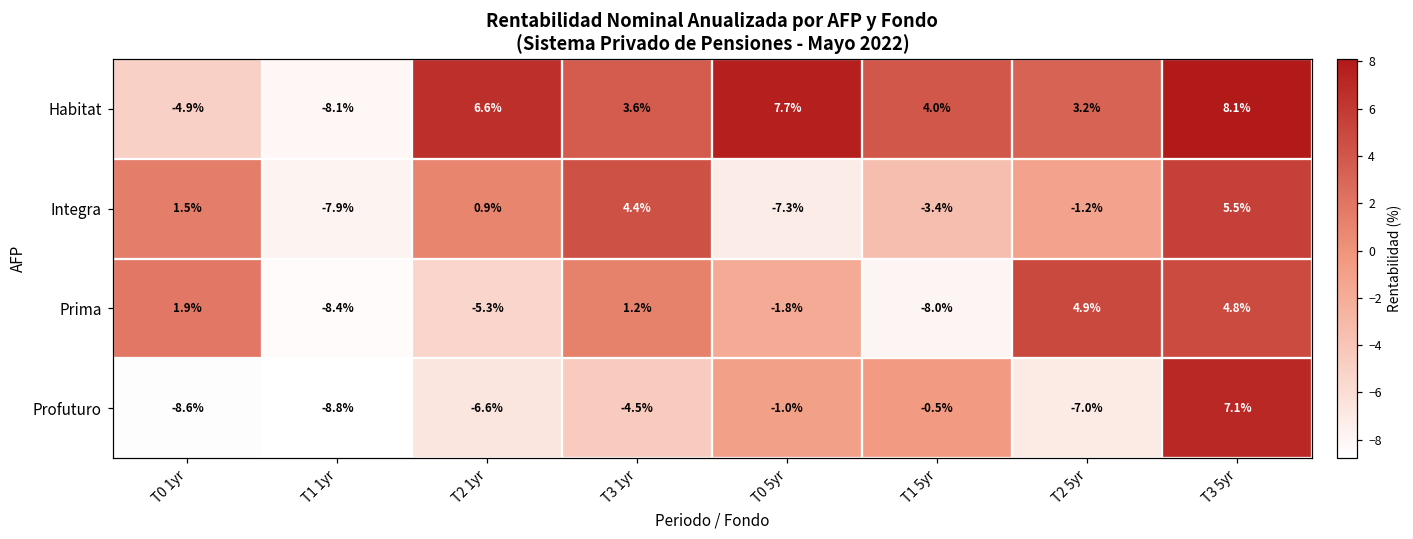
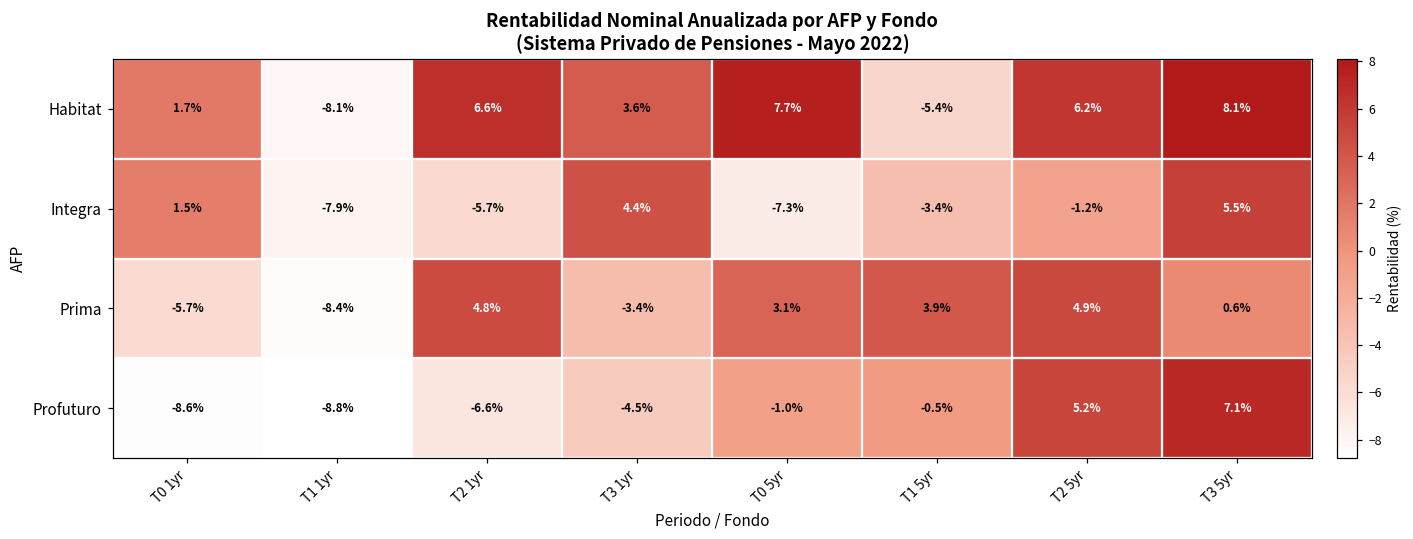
Habitat, T0 1yr: -4.9% -> 1.7%
Habitat, T1 5yr: 4.0% -> -5.4%
Habitat, T2 5yr: 3.2% -> 6.2%
Integra, T2 1yr: 0.9% -> -5.7%
Prima, T0 1yr: 1.9% -> -5.7%
Prima, T2 1yr: -5.3% -> 4.8%
Prima, T3 1yr: 1.2% -> -3.4%
Prima, T0 5yr: -1.8% -> 3.1%
Prima, T1 5yr: -8.0% -> 3.9%
Prima, T3 5yr: 4.8% -> 0.6%
Profuturo, T2 5yr: -7.0% -> 5.2%
